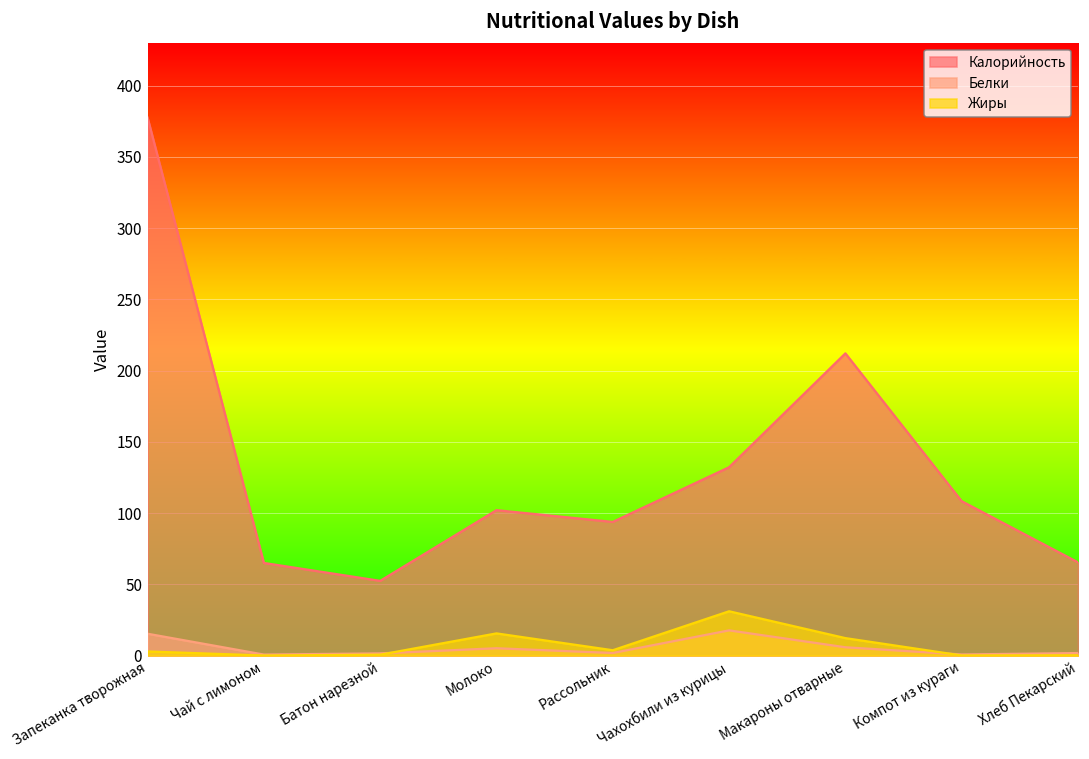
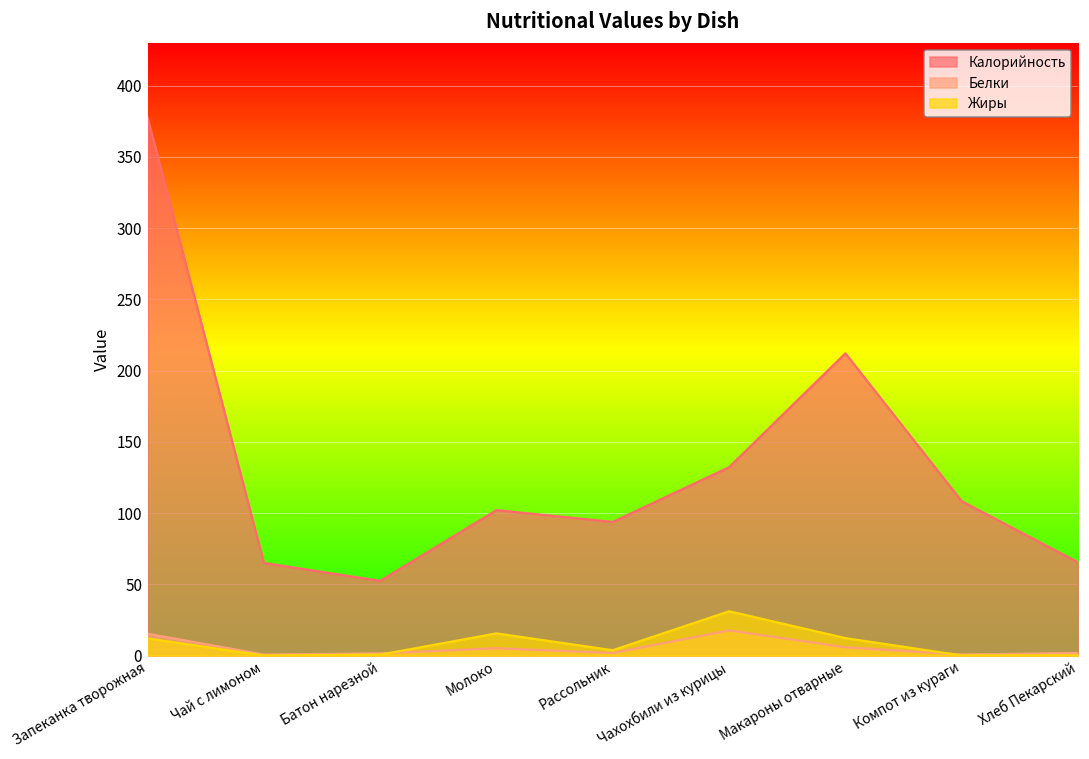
Жиры, Запеканка творожная: 3 -> 12
